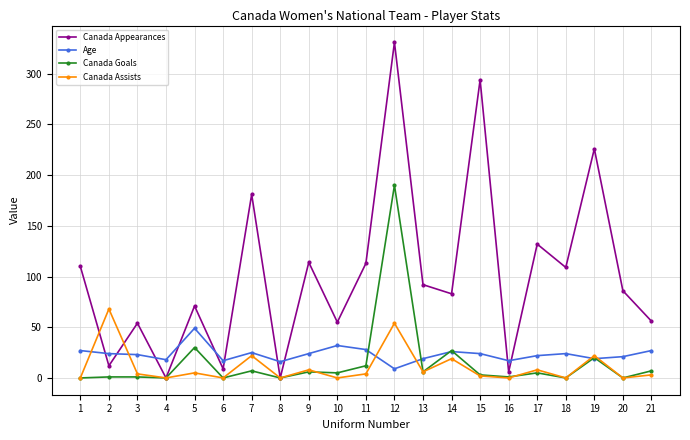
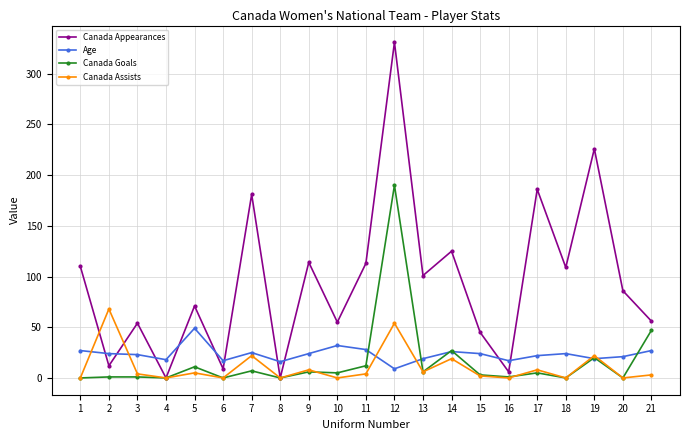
Canada Goals, 5: 30 -> 11
Canada Appearances, 13: 92 -> 101
Canada Appearances, 14: 83 -> 125
Canada Appearances, 15: 294 -> 45
Canada Appearances, 17: 132 -> 186
Canada Goals, 21: 7 -> 47
